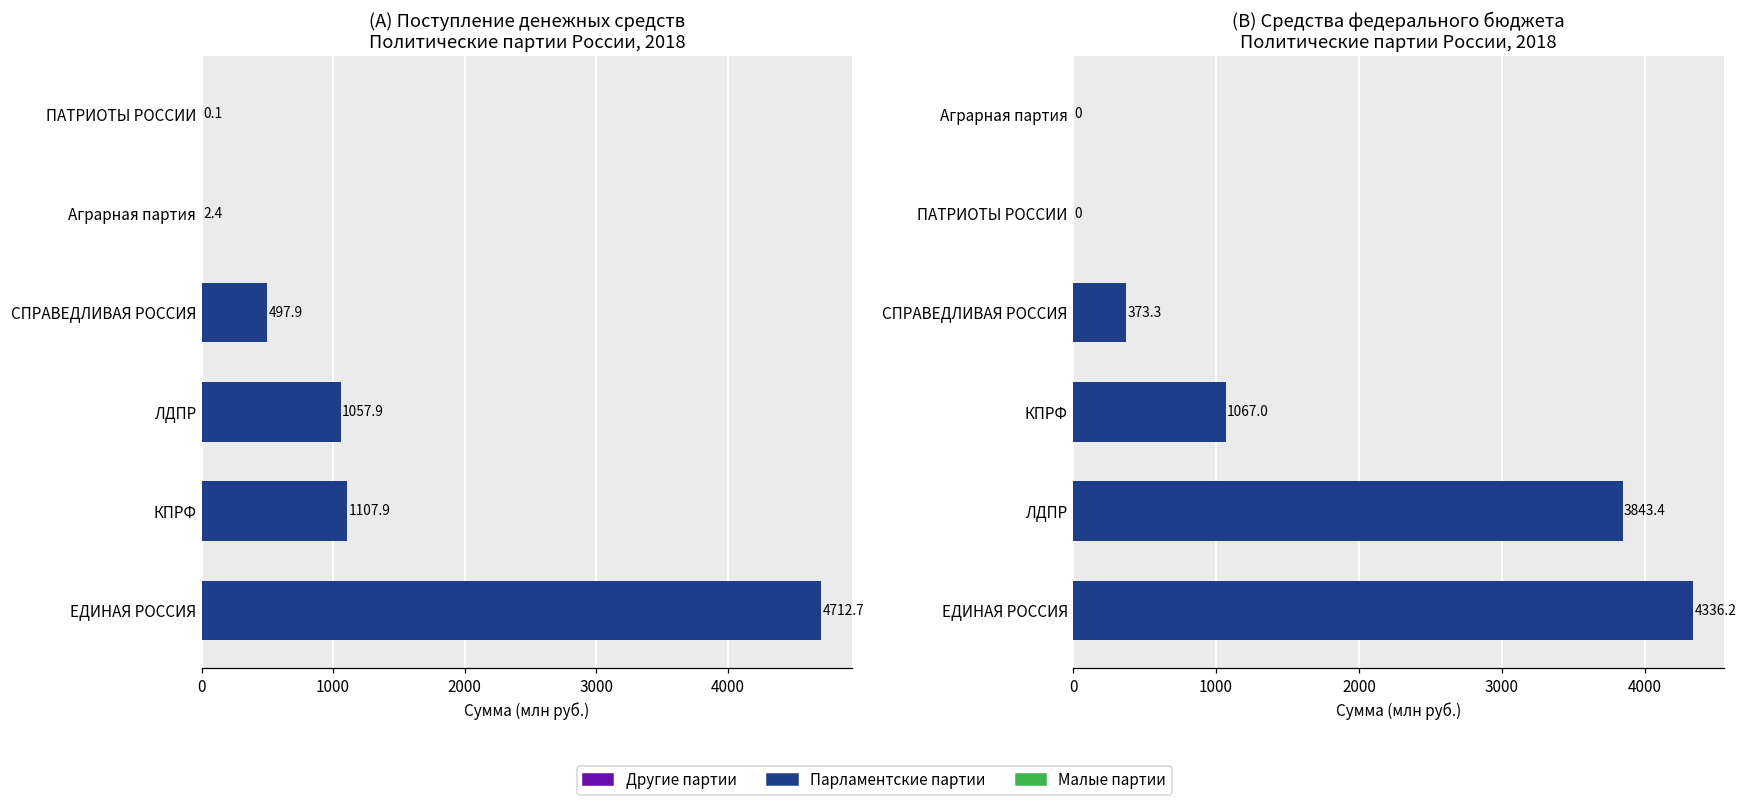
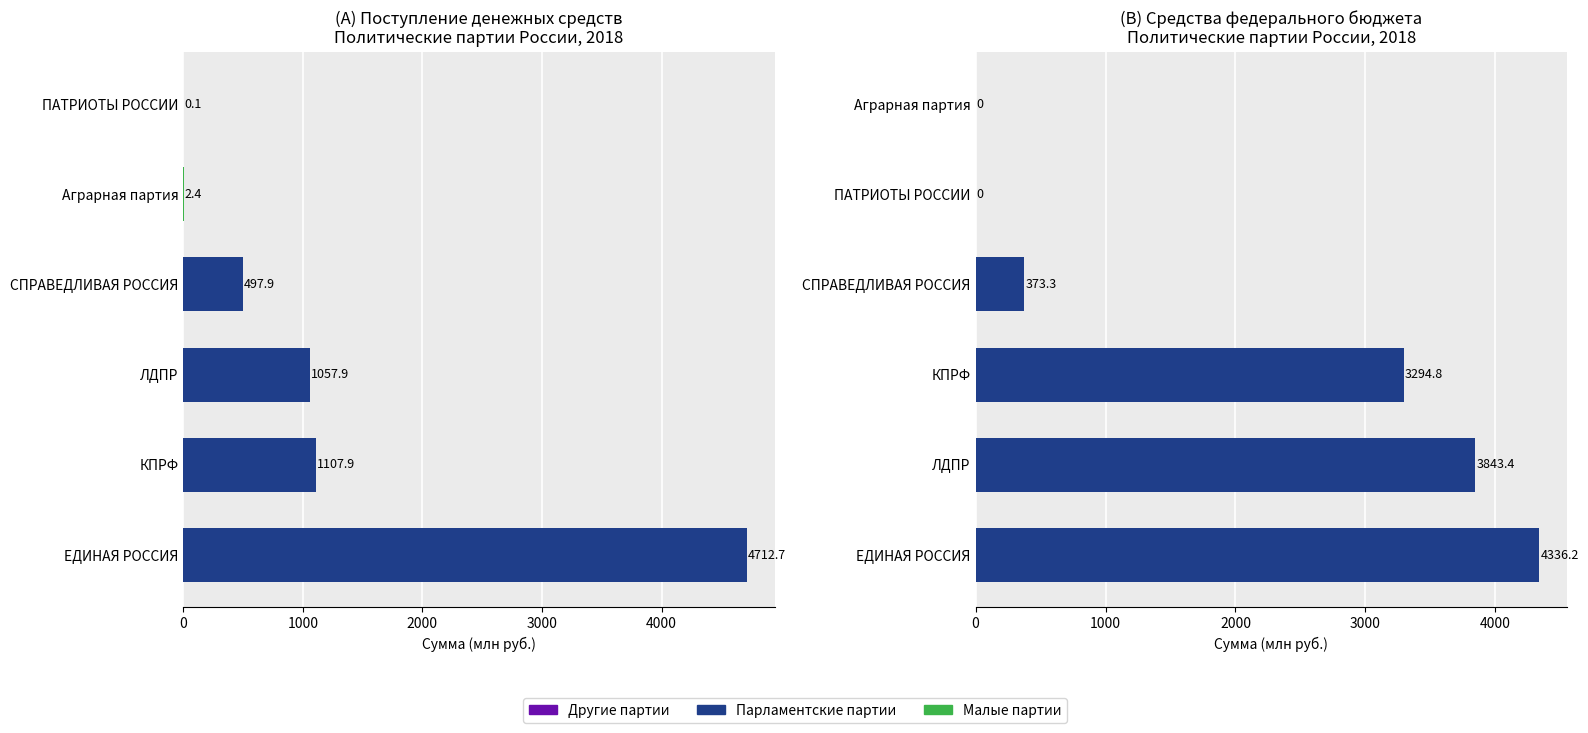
(B) Средства федерального бюджета Политические партии России, 2018, КПРФ: 1067.0 -> 3294.8
